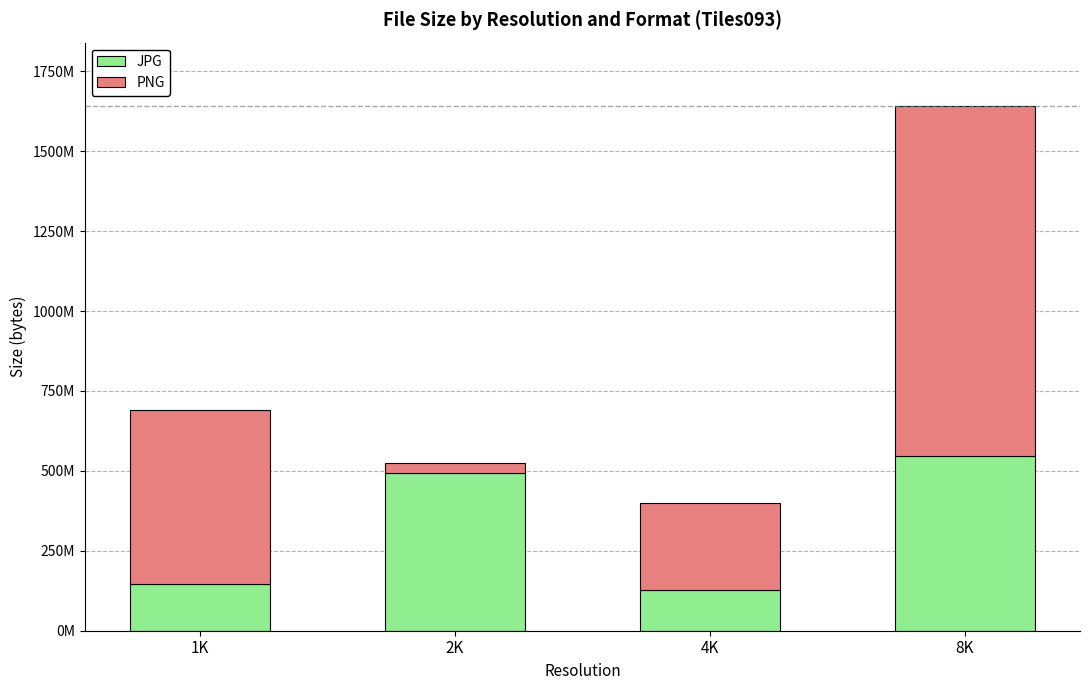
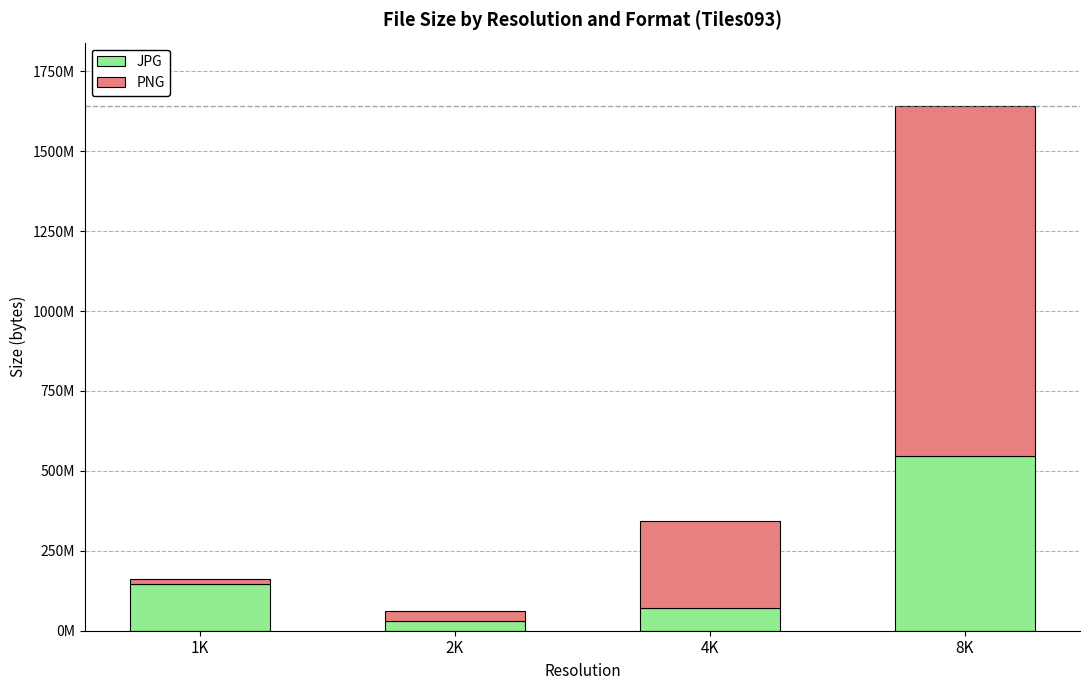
PNG, 1K: 540000000 -> 20000000
JPG, 2K: 490000000 -> 30000000
JPG, 4K: 130000000 -> 70000000
